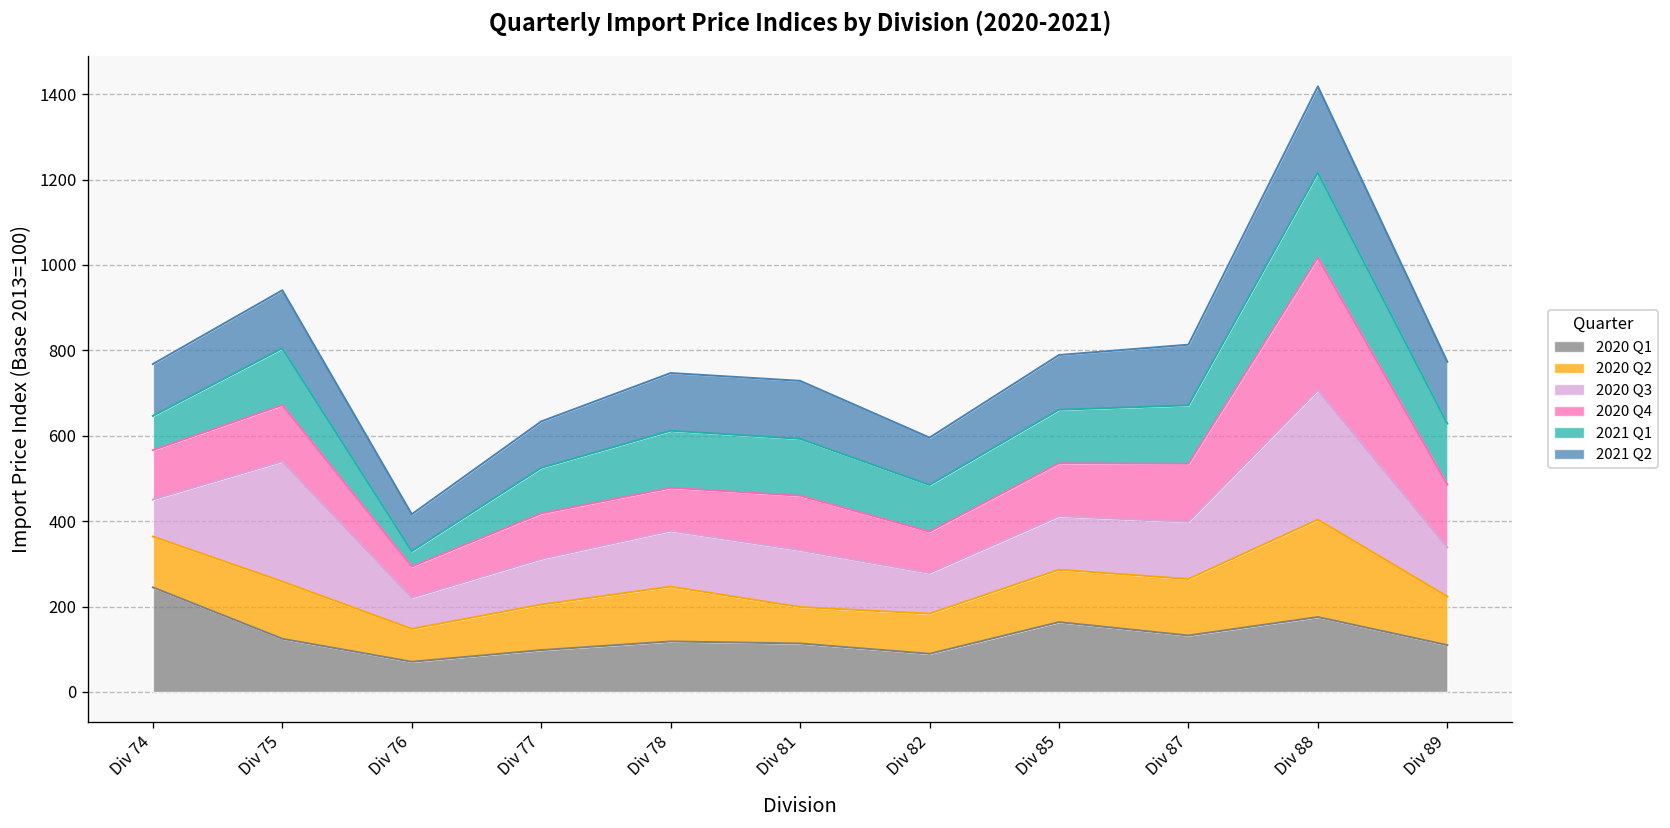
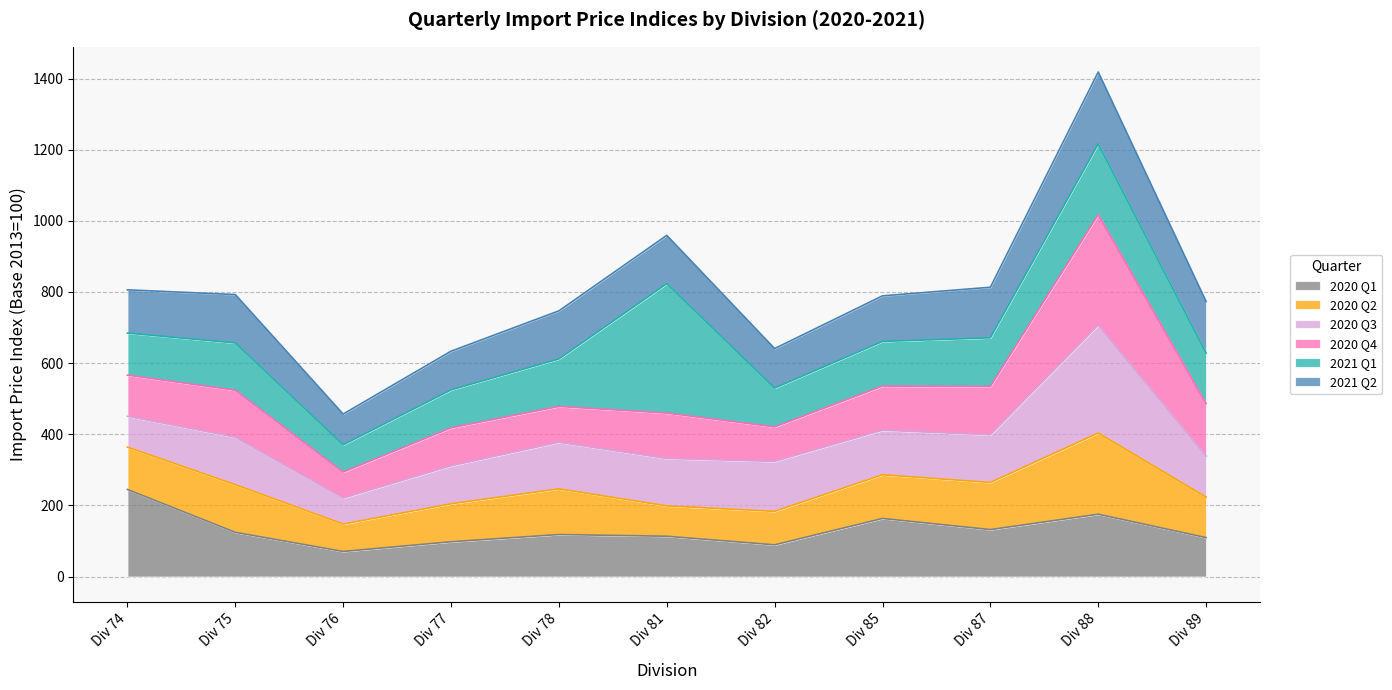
2021 Q1, Div 74: 80 -> 120
2020 Q3, Div 75: 280 -> 130
2021 Q1, Div 76: 40 -> 80
2021 Q1, Div 81: 130 -> 360
2020 Q3, Div 82: 100 -> 140
